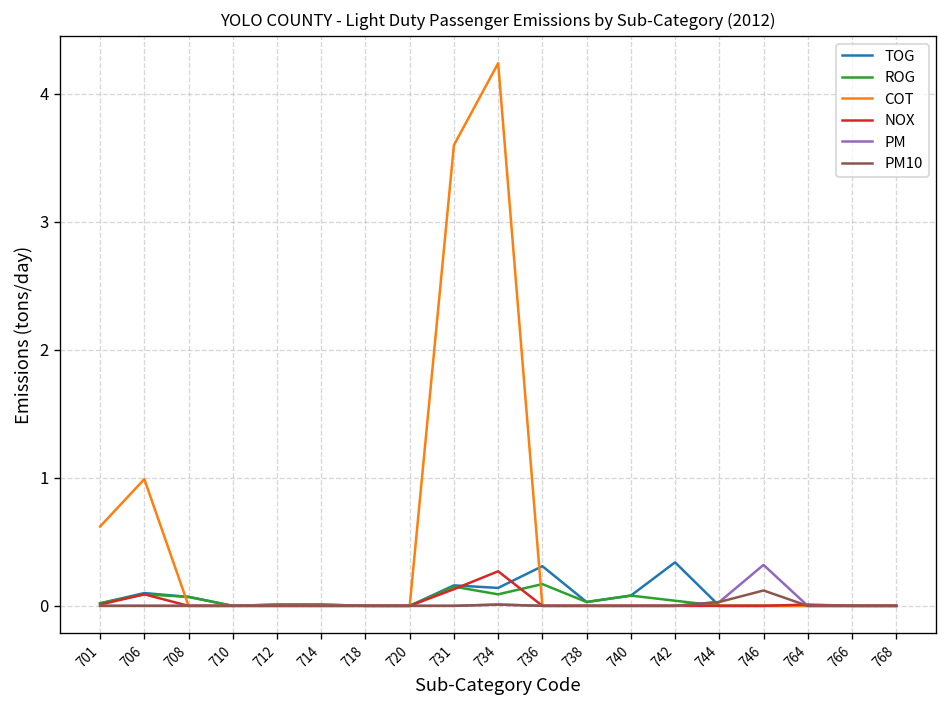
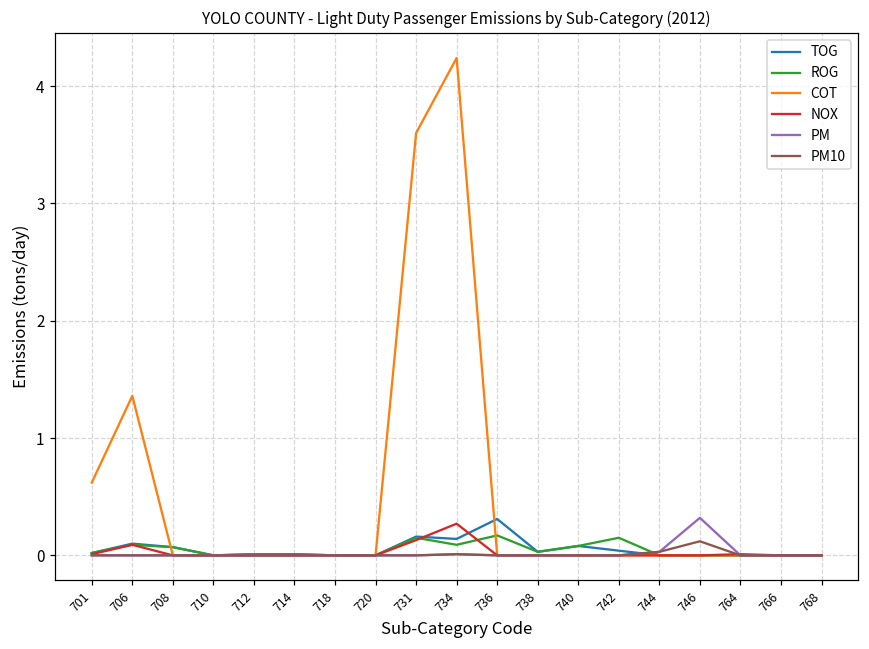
COT, 706: 0.99 -> 1.36
TOG, 742: 0.34 -> 0.04
ROG, 742: 0.04 -> 0.15
